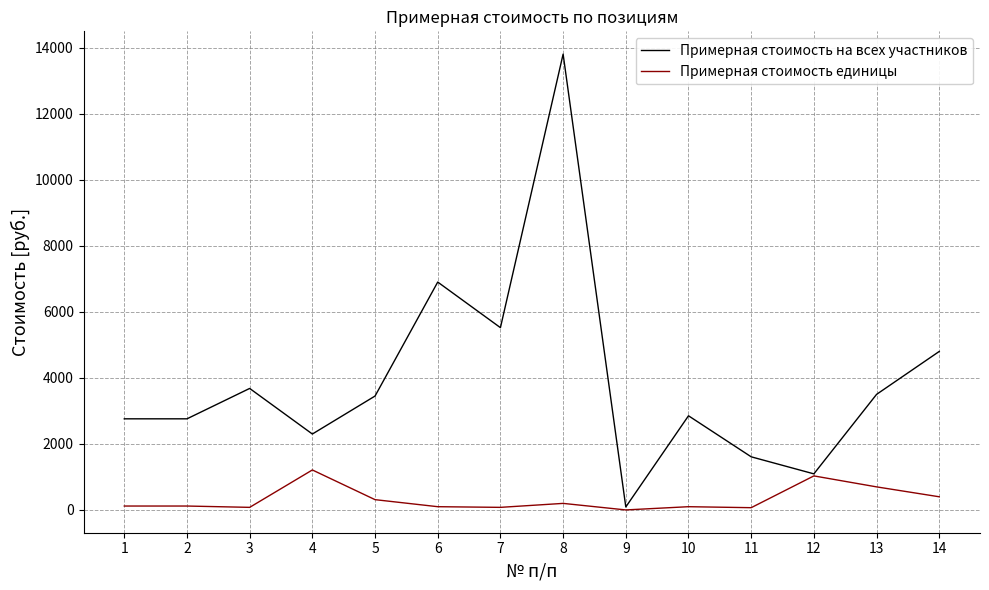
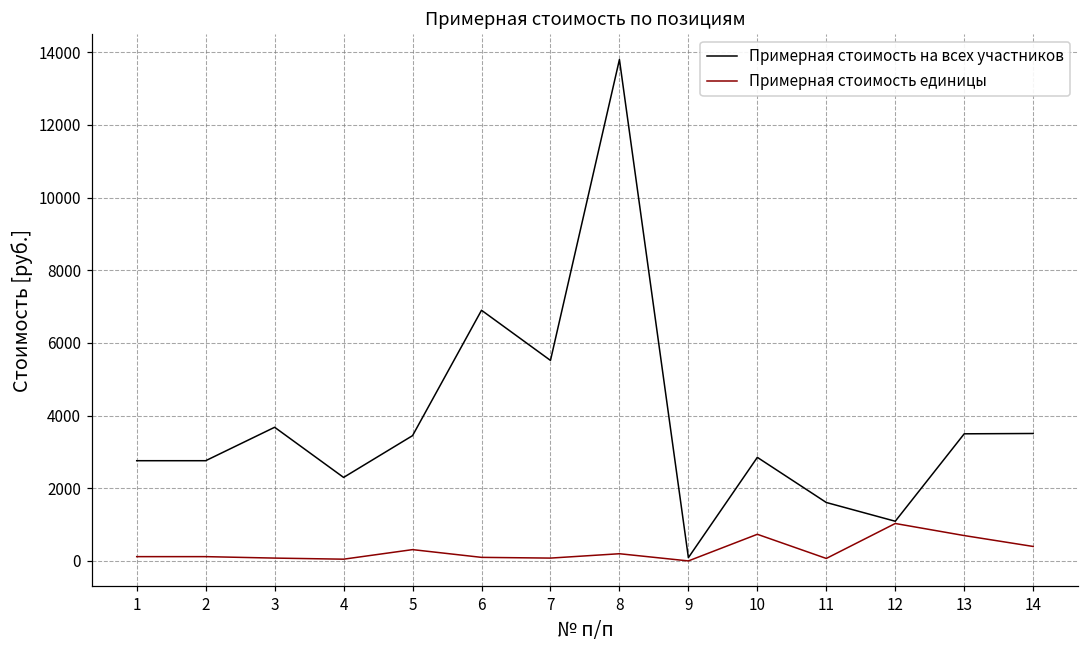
Примерная стоимость единицы, 4: 1200 -> 100
Примерная стоимость единицы, 10: 100 -> 700
Примерная стоимость на всех участников, 14: 4800 -> 3500
